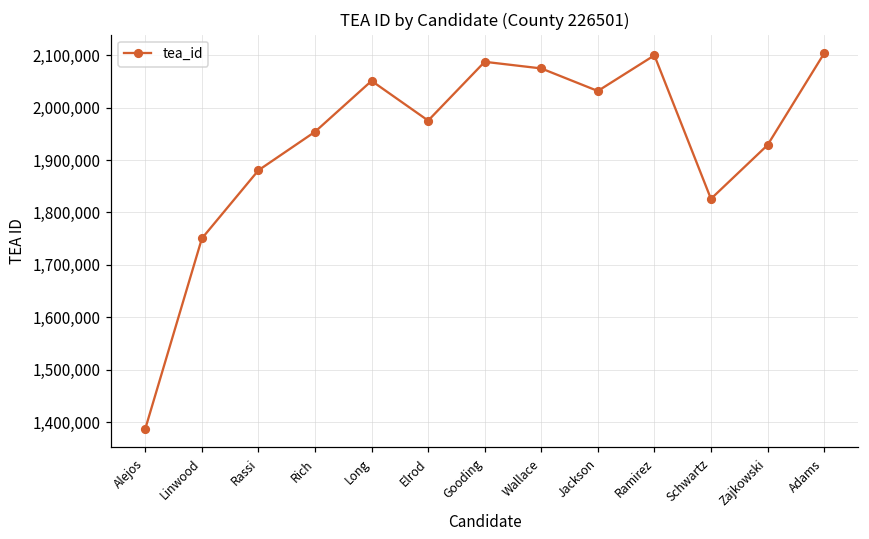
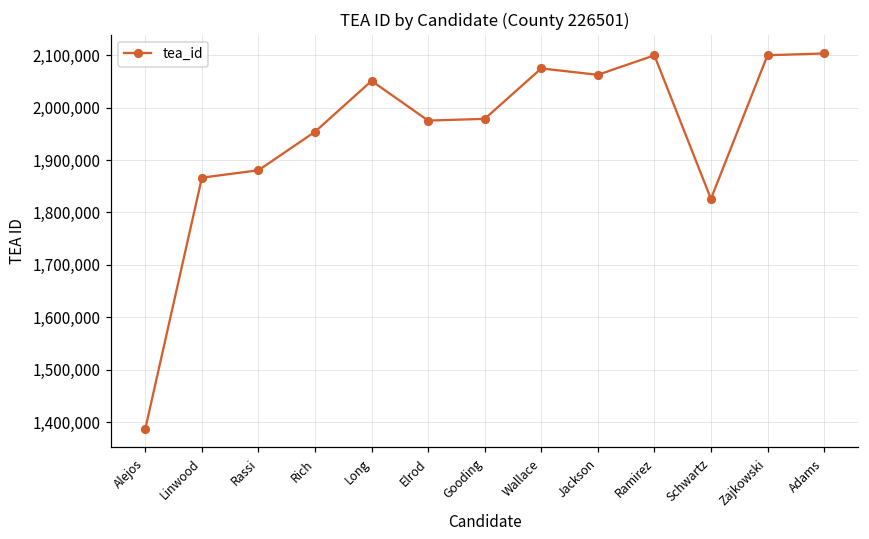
Linwood: 1,750,000 -> 1,870,000
Gooding: 2,090,000 -> 1,980,000
Jackson: 2,030,000 -> 2,060,000
Zajkowski: 1,930,000 -> 2,100,000
